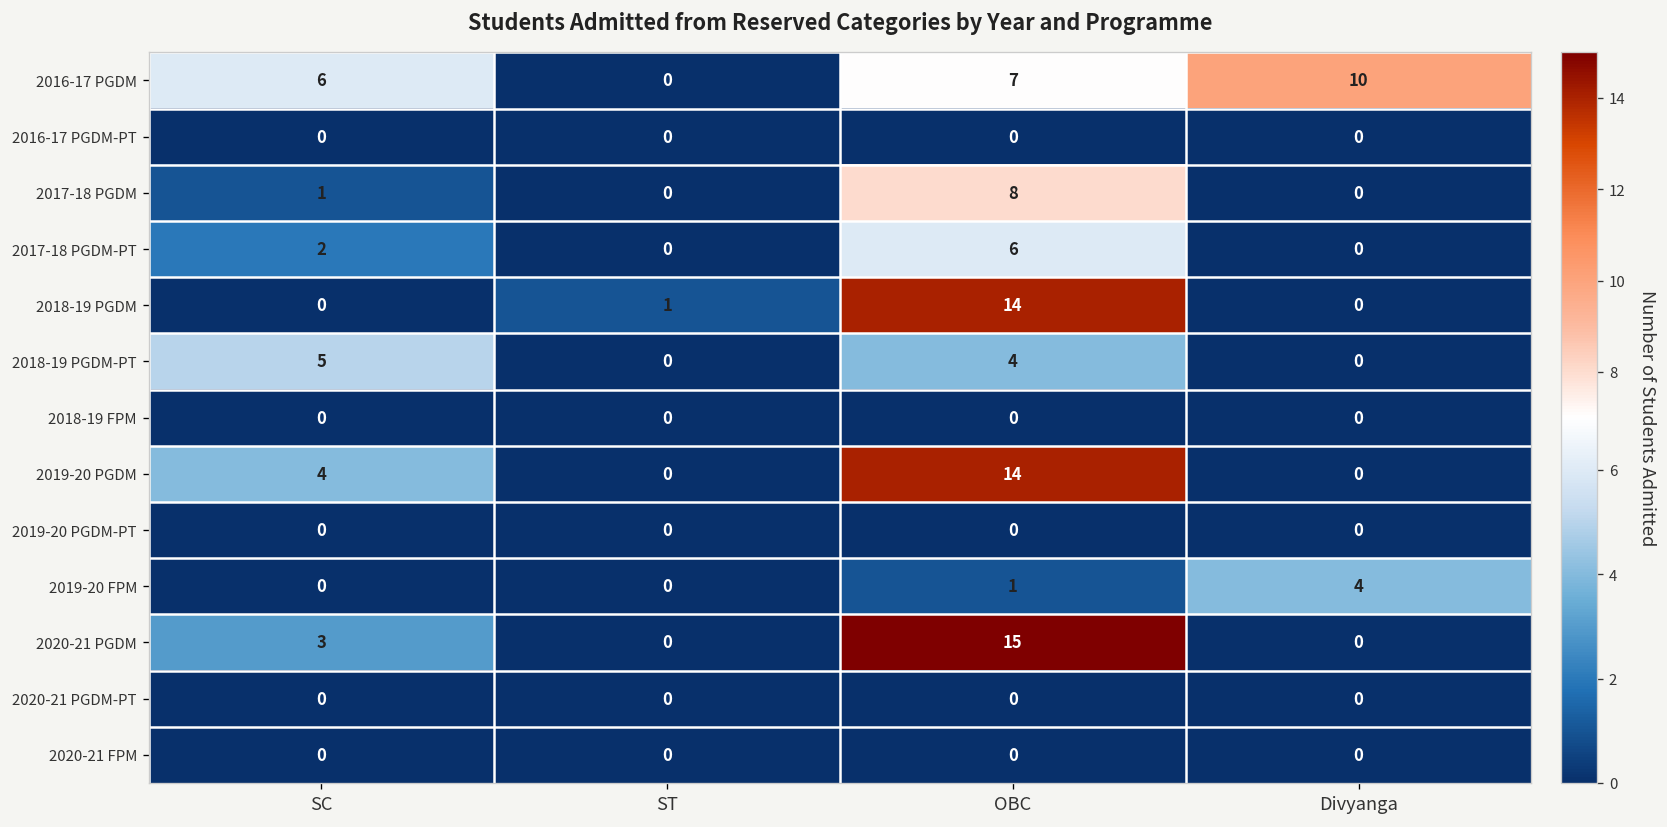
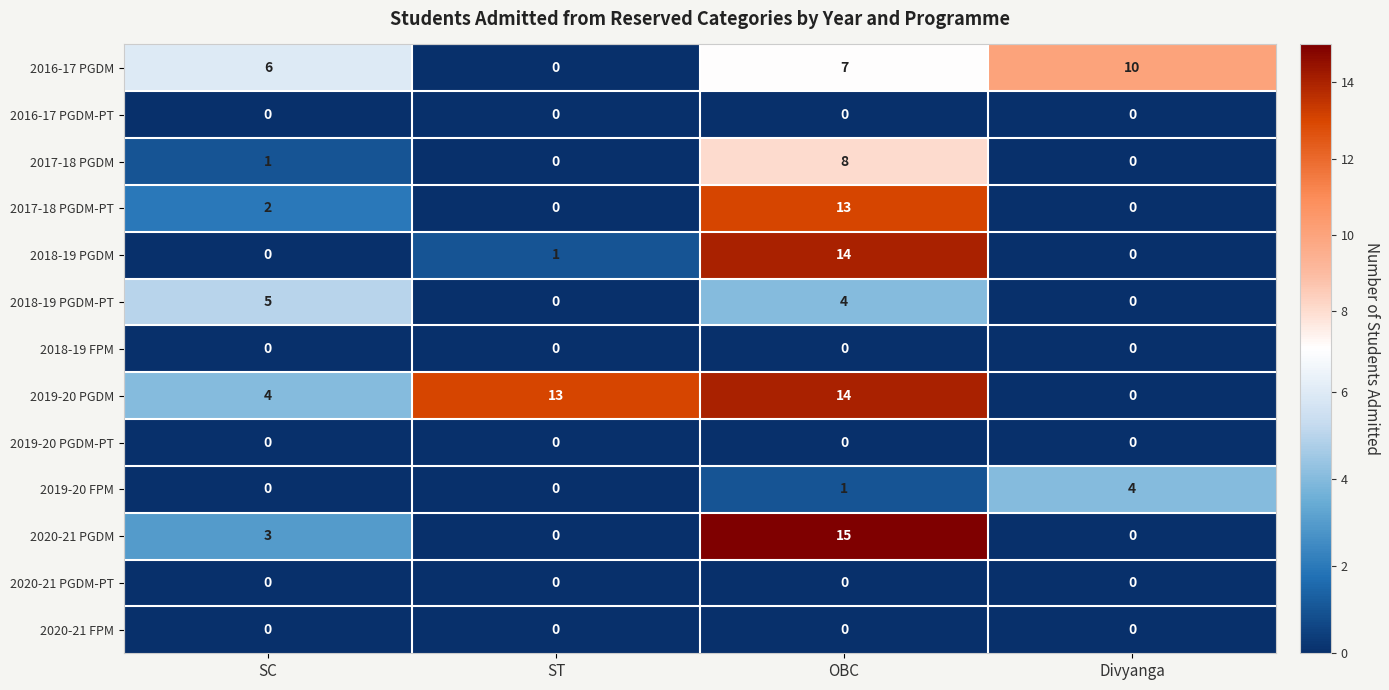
2017-18 PGDM-PT, OBC: 6 -> 13
2019-20 PGDM, ST: 0 -> 13
